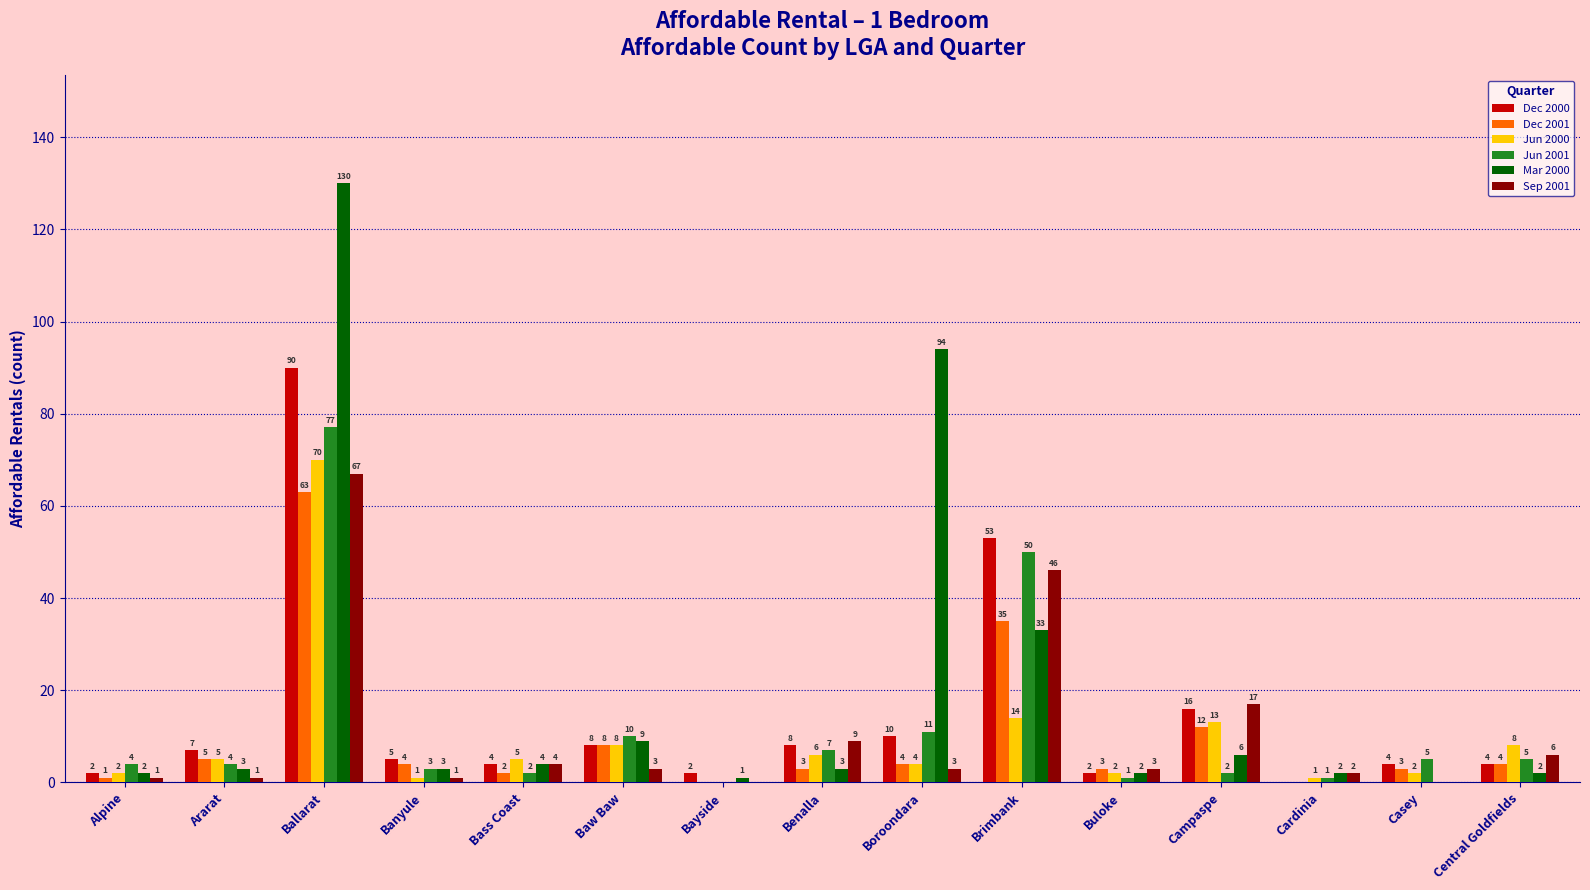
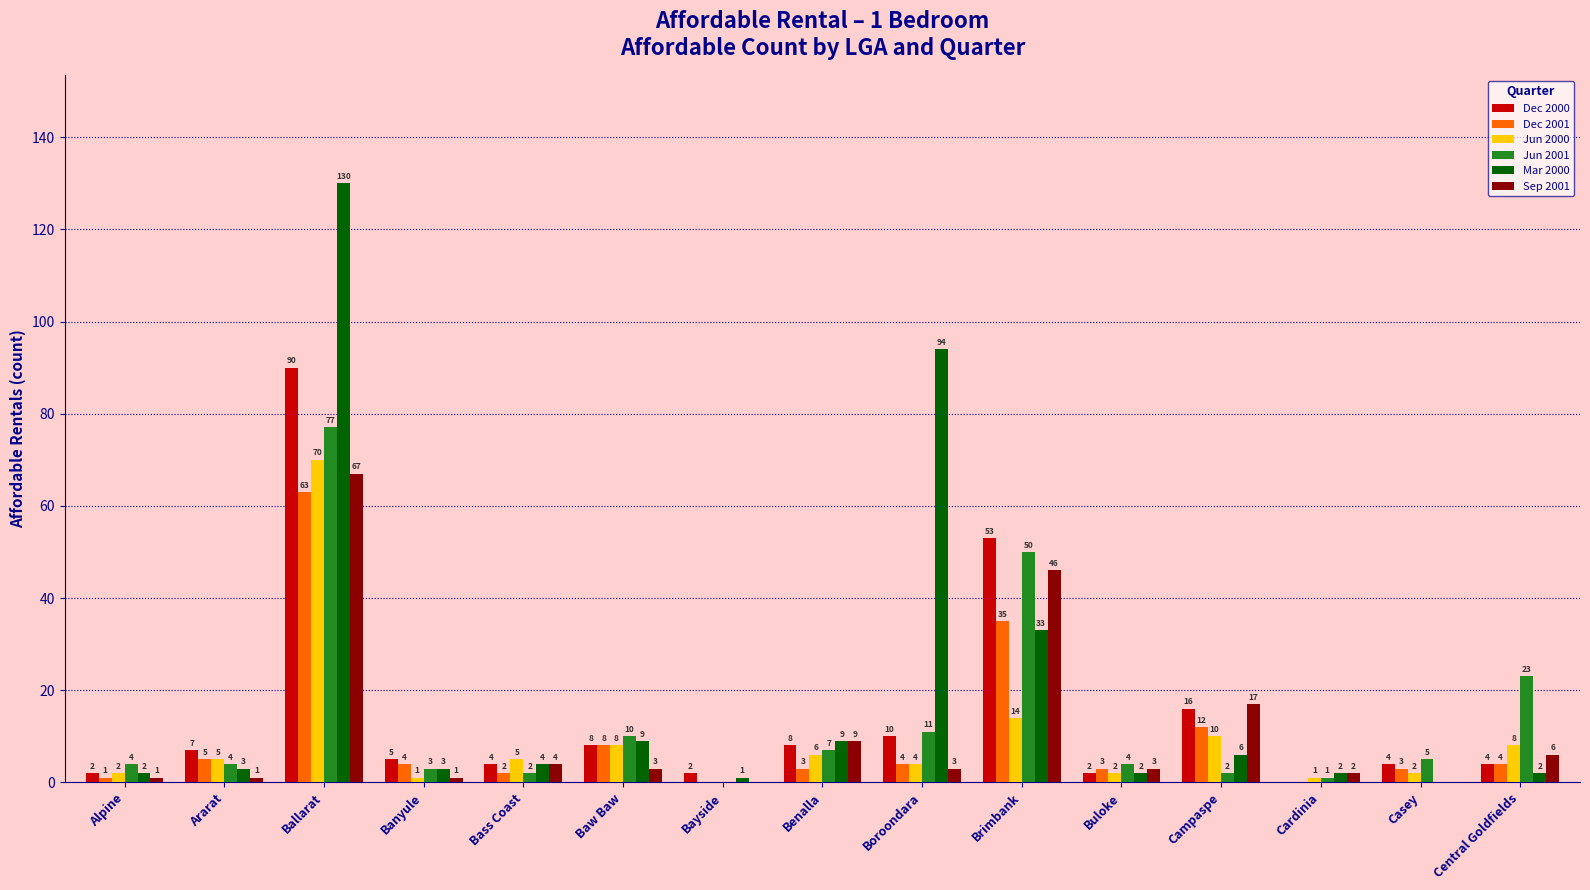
Mar 2000, Benalla: 3 -> 9
Jun 2001, Buloke: 1 -> 4
Jun 2000, Campaspe: 13 -> 10
Jun 2001, Central Goldfields: 5 -> 23
